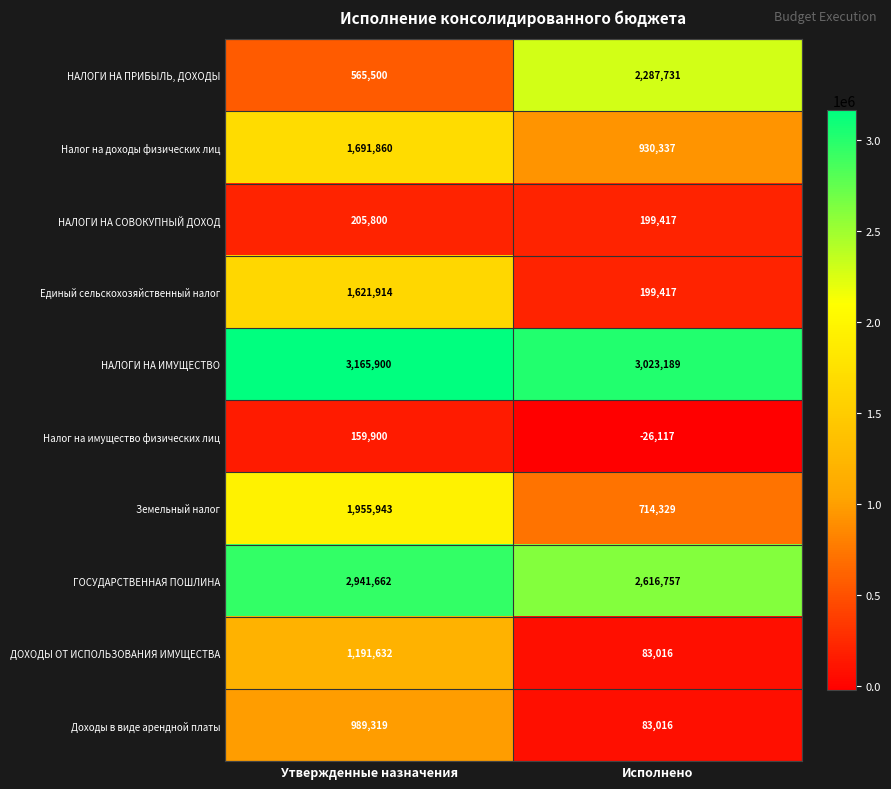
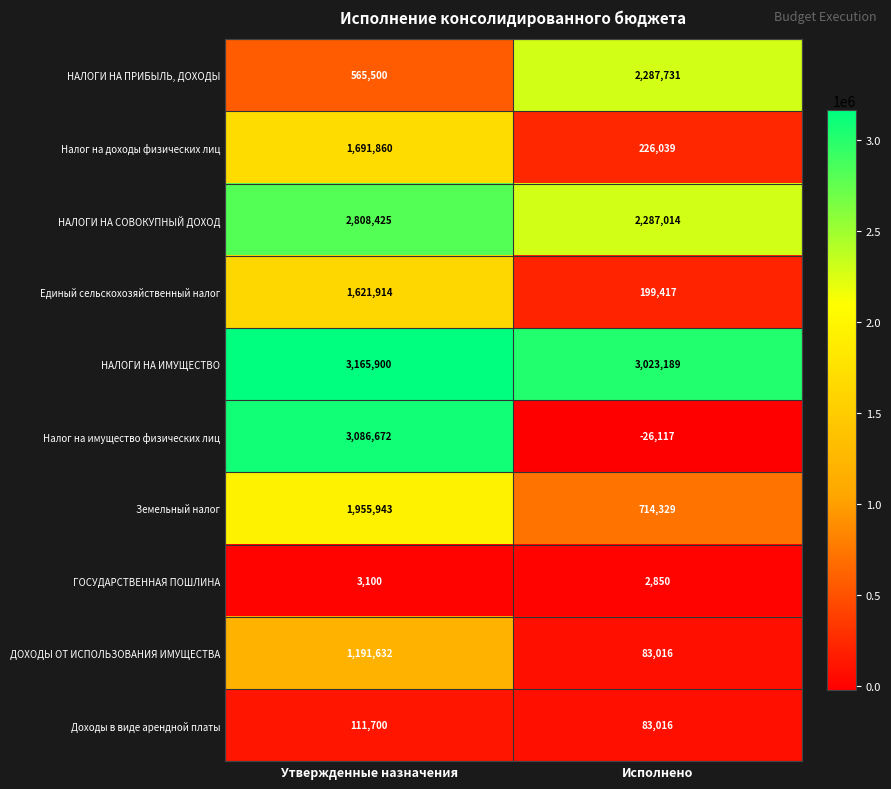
Налог на доходы физических лиц, Исполнено: 930,337 -> 226,039
НАЛОГИ НА СОВОКУПНЫЙ ДОХОД, Утвержденные назначения: 205,800 -> 2,808,425
НАЛОГИ НА СОВОКУПНЫЙ ДОХОД, Исполнено: 199,417 -> 2,287,014
Налог на имущество физических лиц, Утвержденные назначения: 159,900 -> 3,086,672
ГОСУДАРСТВЕННАЯ ПОШЛИНА, Утвержденные назначения: 2,941,662 -> 3,100
ГОСУДАРСТВЕННАЯ ПОШЛИНА, Исполнено: 2,616,757 -> 2,850
Доходы в виде арендной платы, Утвержденные назначения: 989,319 -> 111,700
